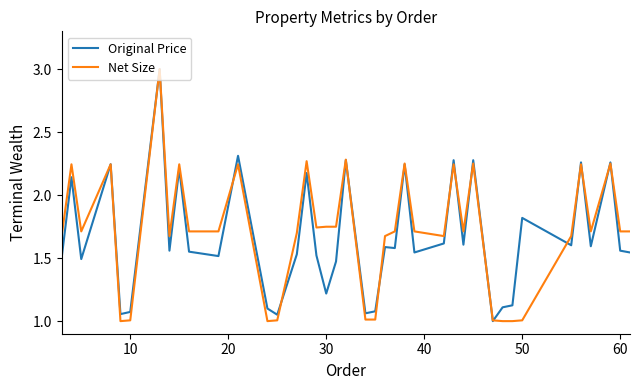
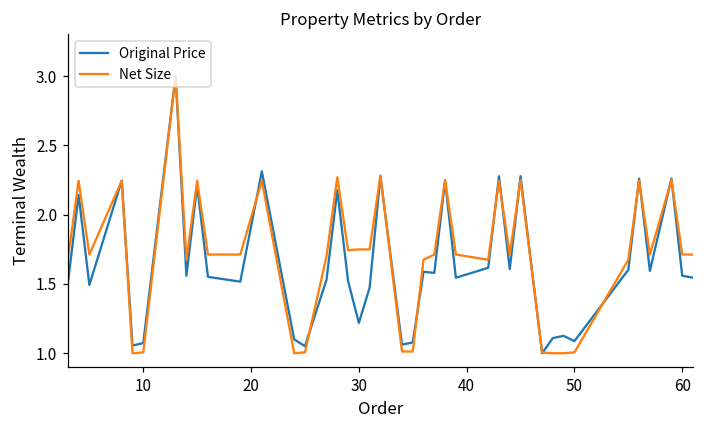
Original Price, 50: 1.82 -> 1.09
